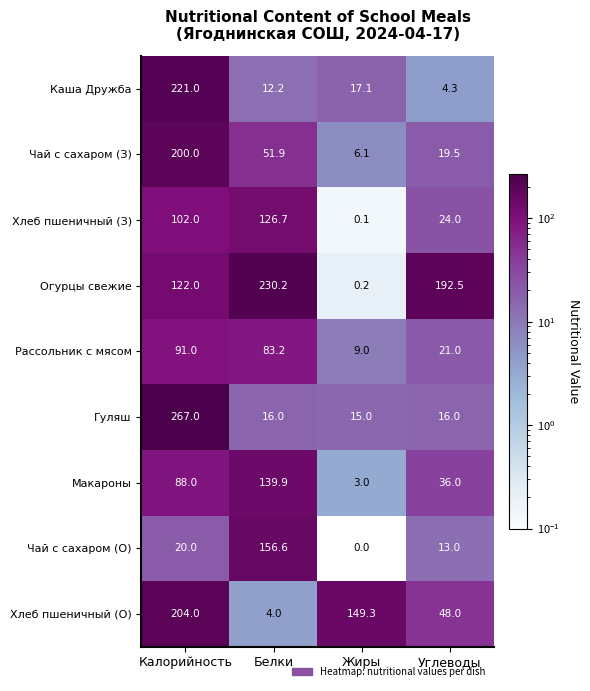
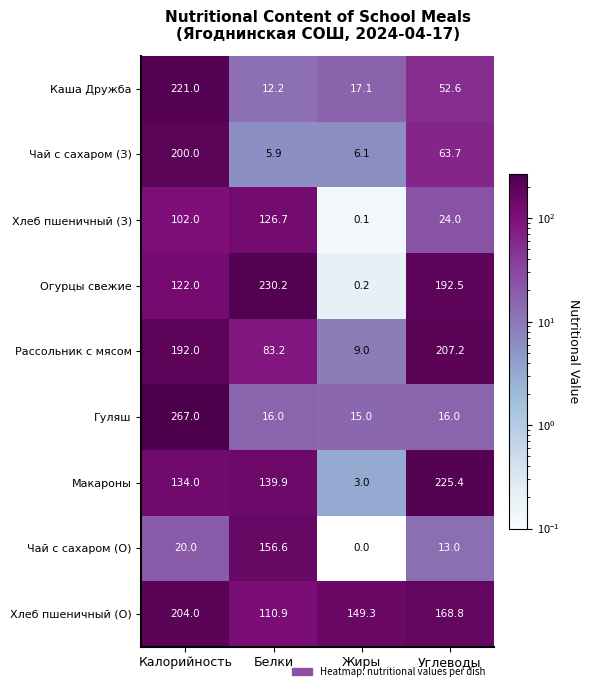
Каша Дружба, Углеводы: 4.3 -> 52.6
Чай с сахаром (З), Белки: 51.9 -> 5.9
Чай с сахаром (З), Углеводы: 19.5 -> 63.7
Рассольник с мясом, Калорийность: 91.0 -> 192.0
Рассольник с мясом, Углеводы: 21.0 -> 207.2
Макароны, Калорийность: 88.0 -> 134.0
Макароны, Углеводы: 36.0 -> 225.4
Хлеб пшеничный (О), Белки: 4.0 -> 110.9
Хлеб пшеничный (О), Углеводы: 48.0 -> 168.8
